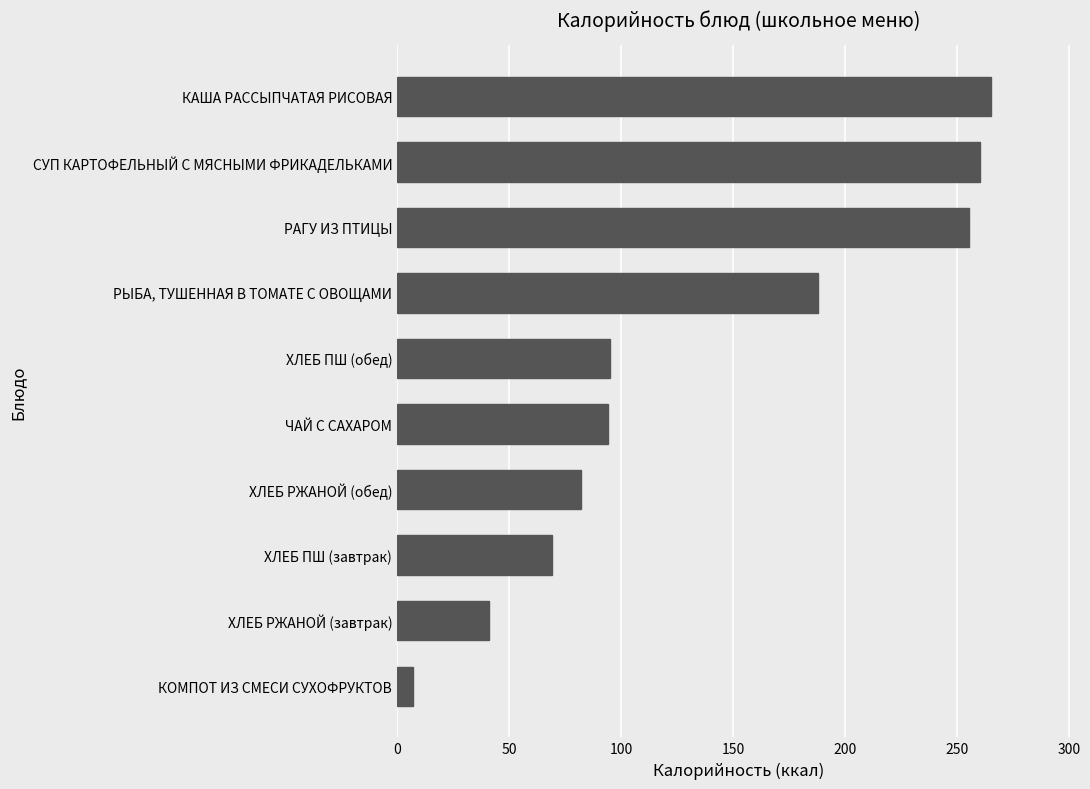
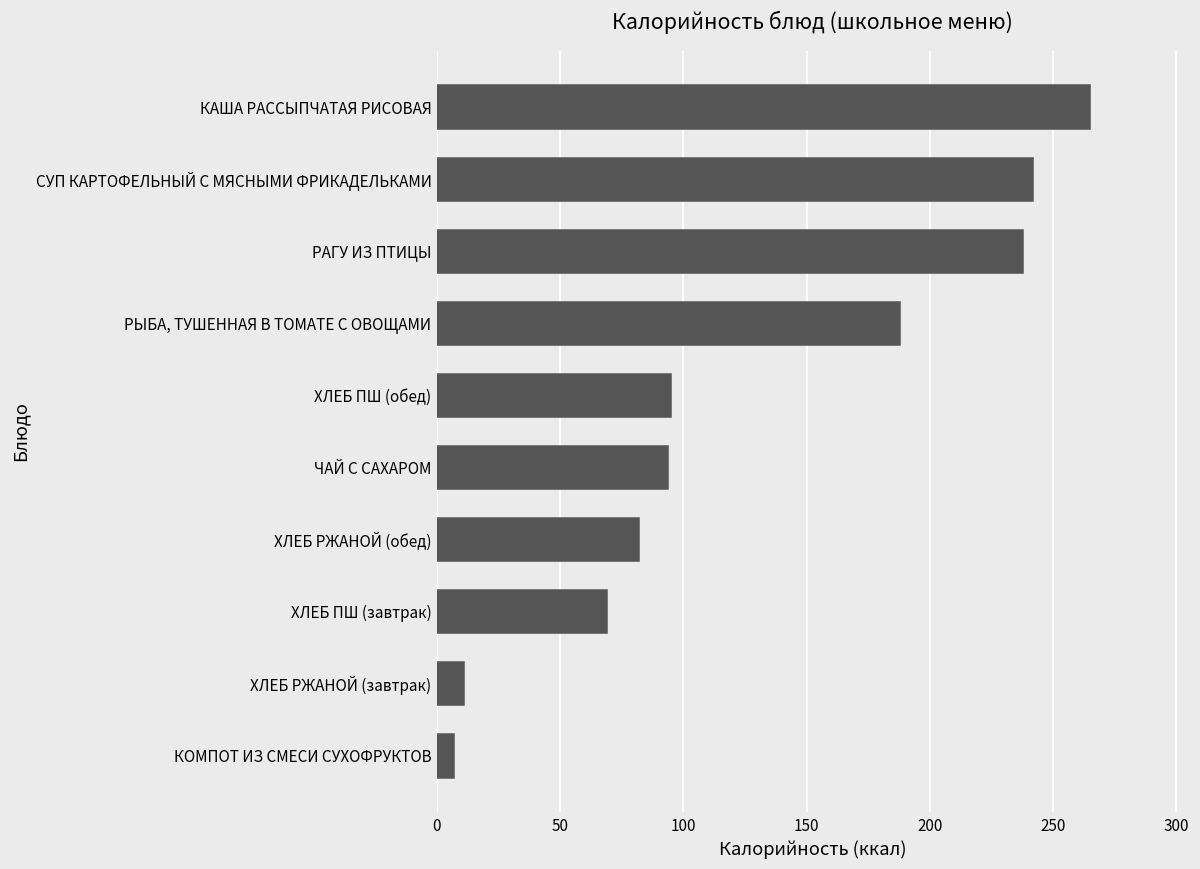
СУП КАРТОФЕЛЬНЫЙ С МЯСНЫМИ ФРИКАДЕЛЬКАМИ: 260 -> 242
РАГУ ИЗ ПТИЦЫ: 255 -> 238
ХЛЕБ РЖАНОЙ (завтрак): 41 -> 11
